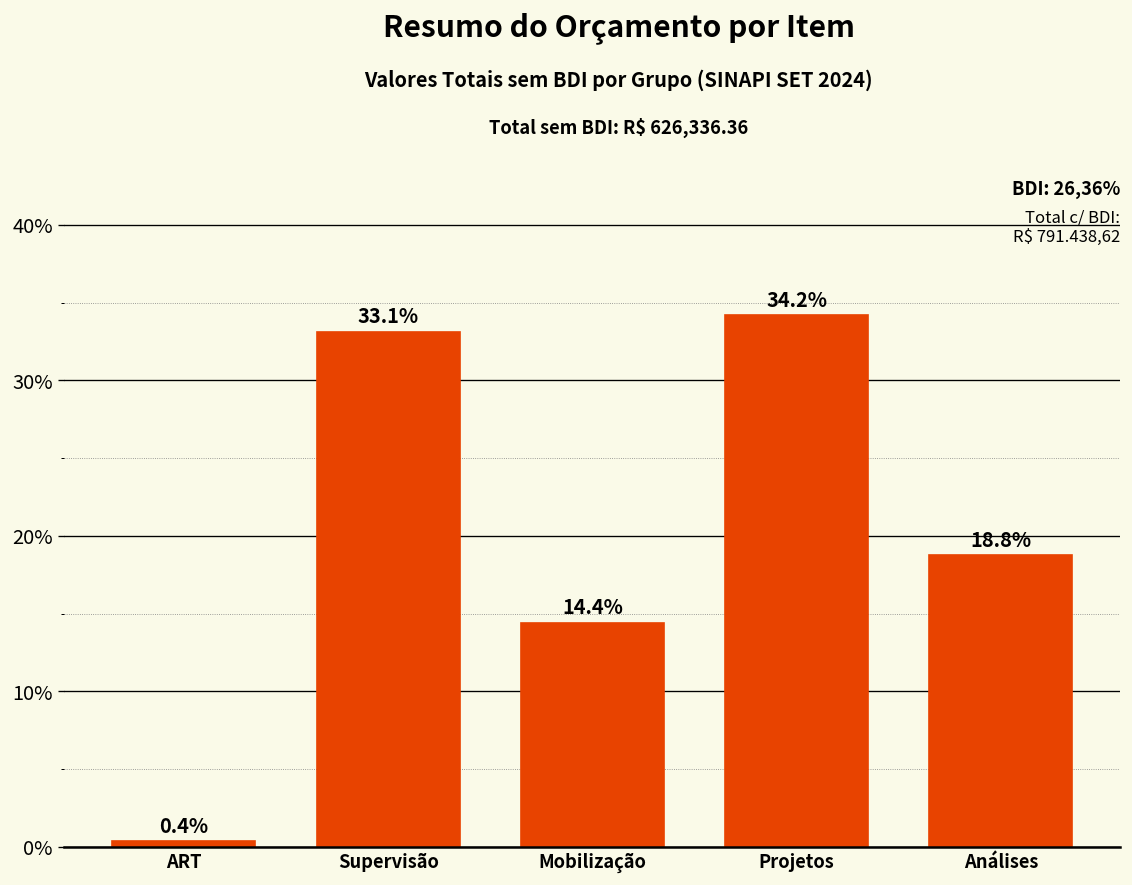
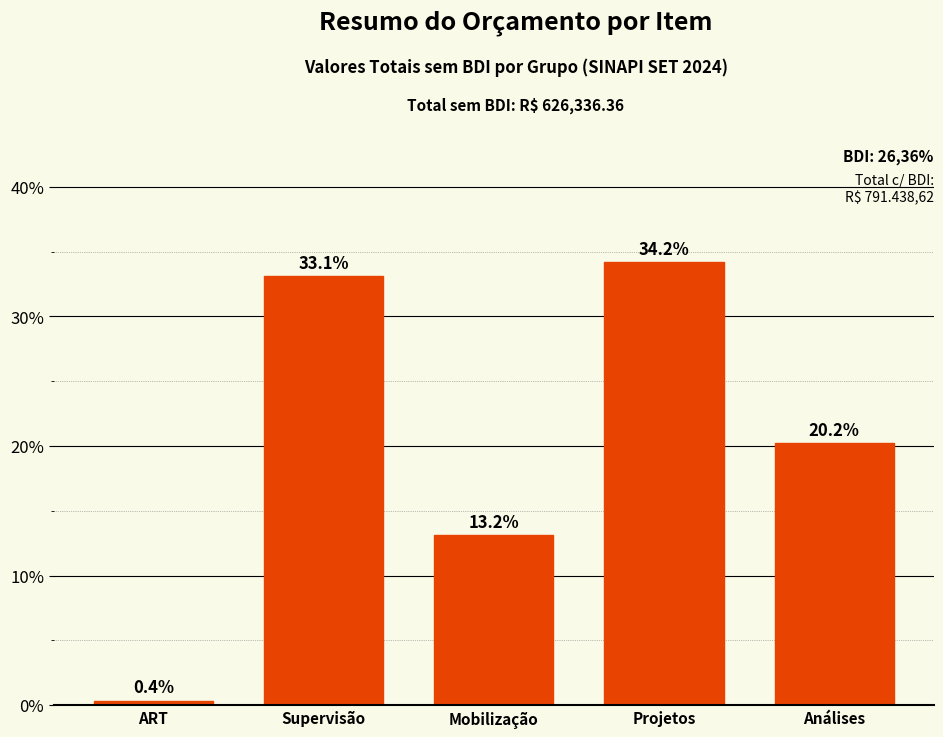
Mobilização: 14.4% -> 13.2%
Análises: 18.8% -> 20.2%
